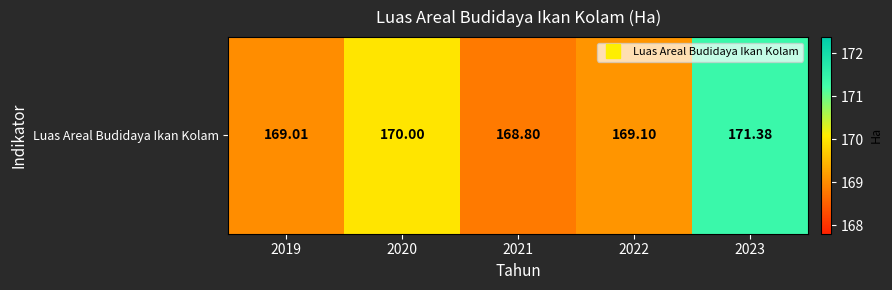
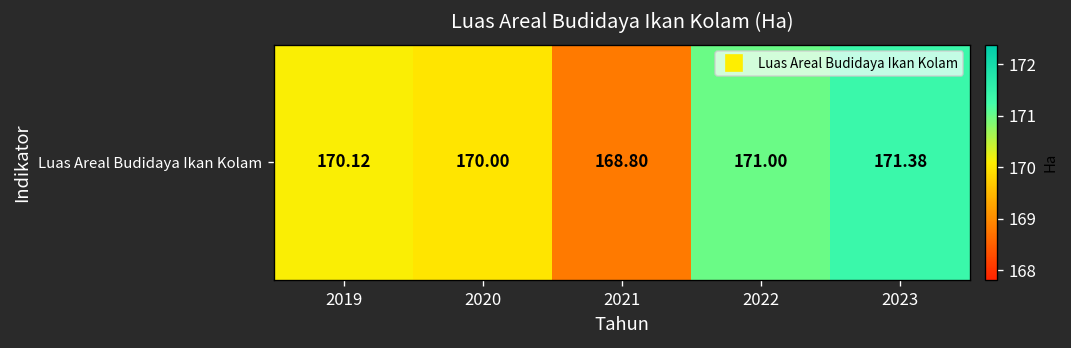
Luas Areal Budidaya Ikan Kolam, 2019: 169.01 -> 170.12
Luas Areal Budidaya Ikan Kolam, 2022: 169.10 -> 171.00
